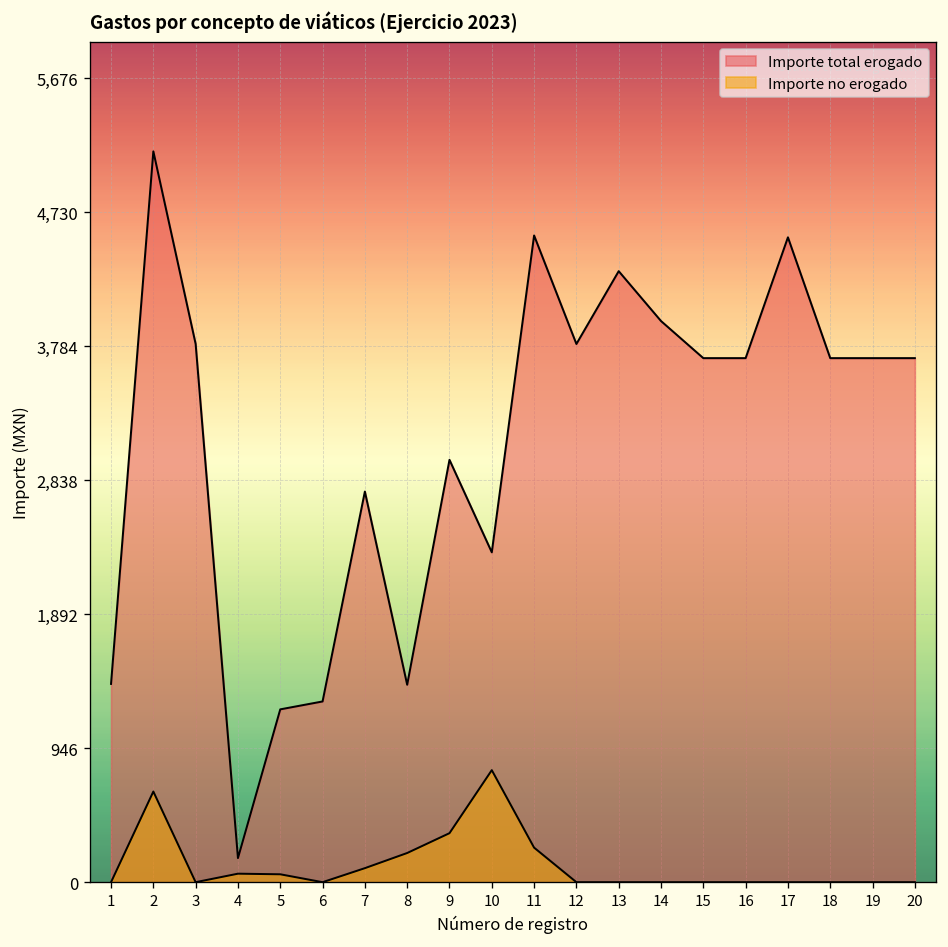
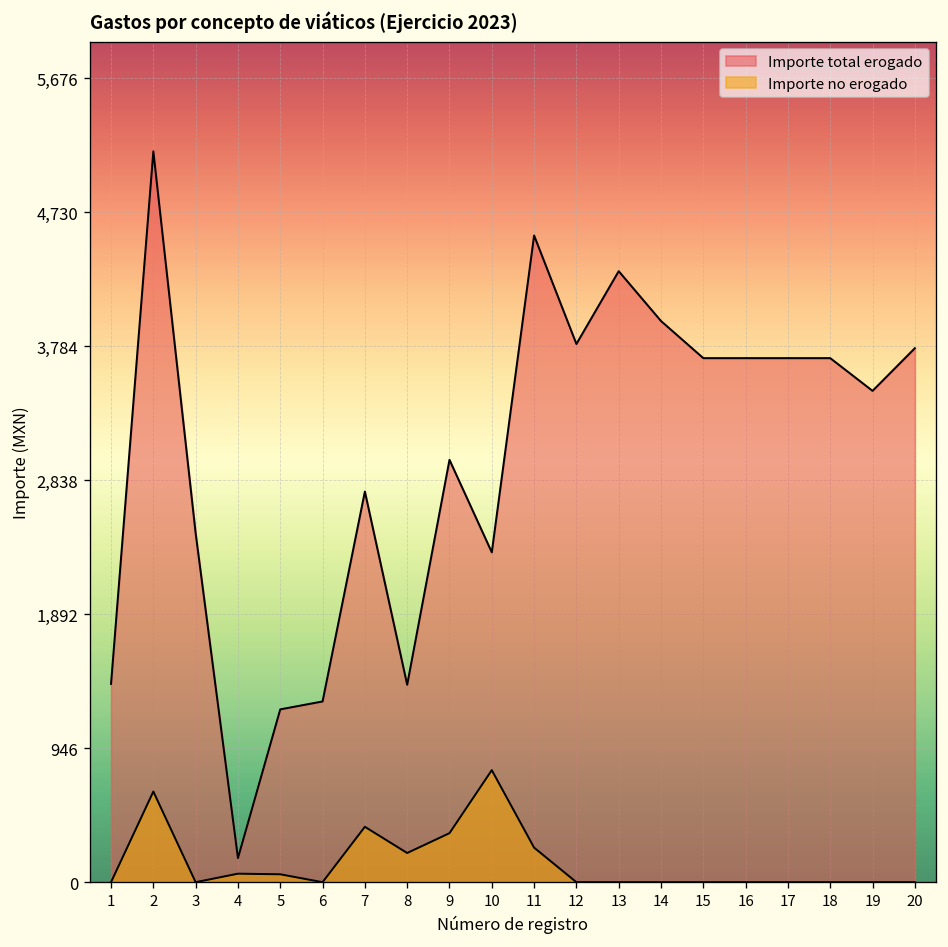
Importe total erogado, 3: 3,800 -> 2,460
Importe no erogado, 7: 100 -> 390
Importe total erogado, 17: 4,550 -> 3,700
Importe total erogado, 19: 3,700 -> 3,470
Importe total erogado, 20: 3,700 -> 3,770
